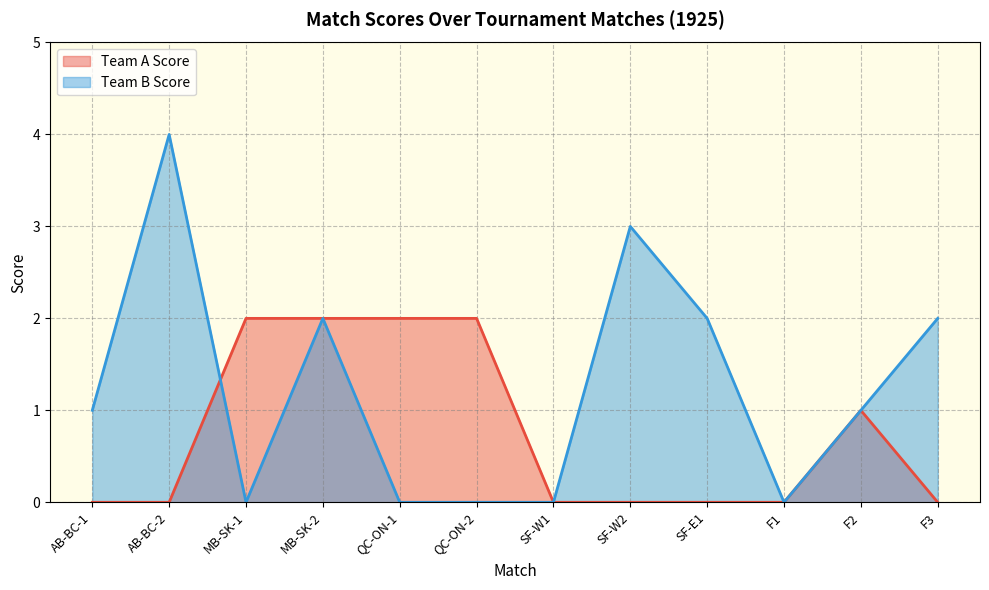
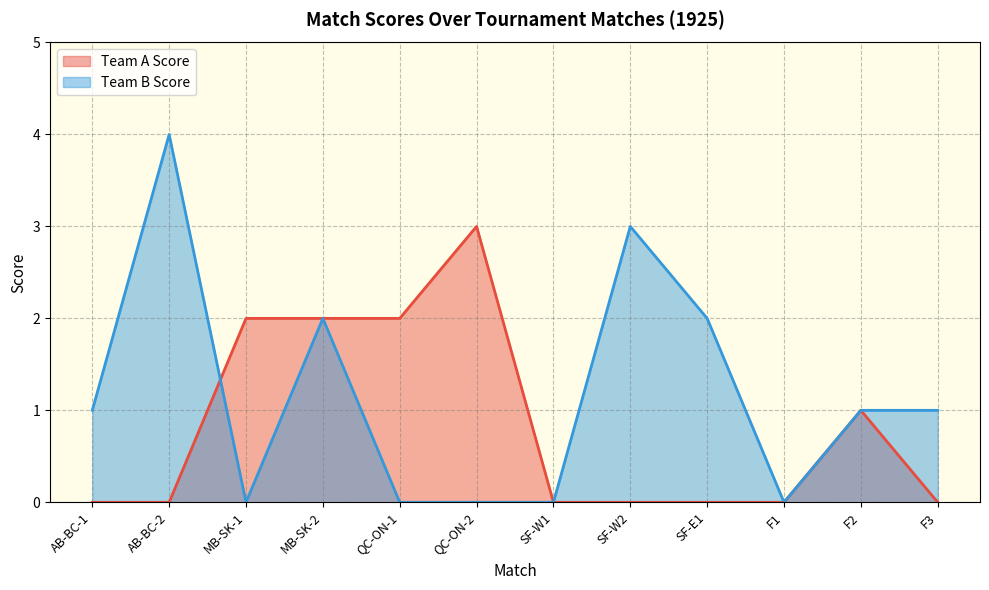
Team A Score, QC-ON-2: 2 -> 3
Team B Score, F3: 2 -> 1
